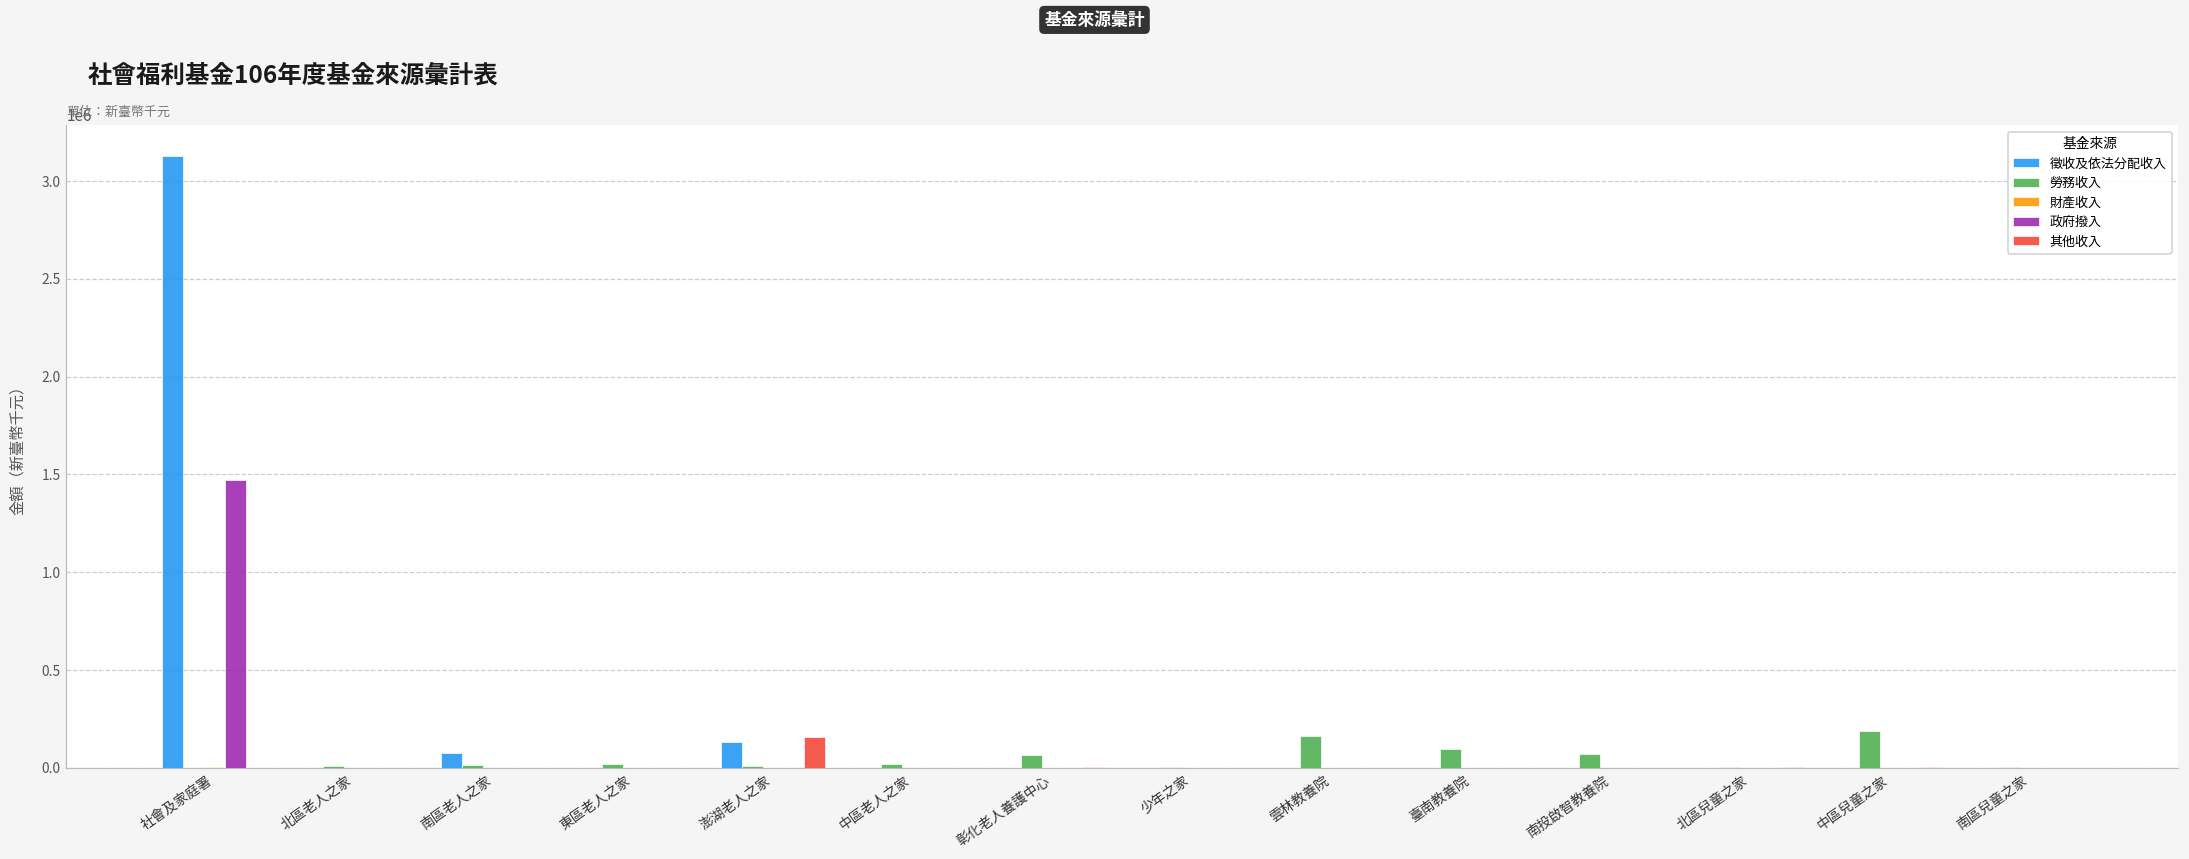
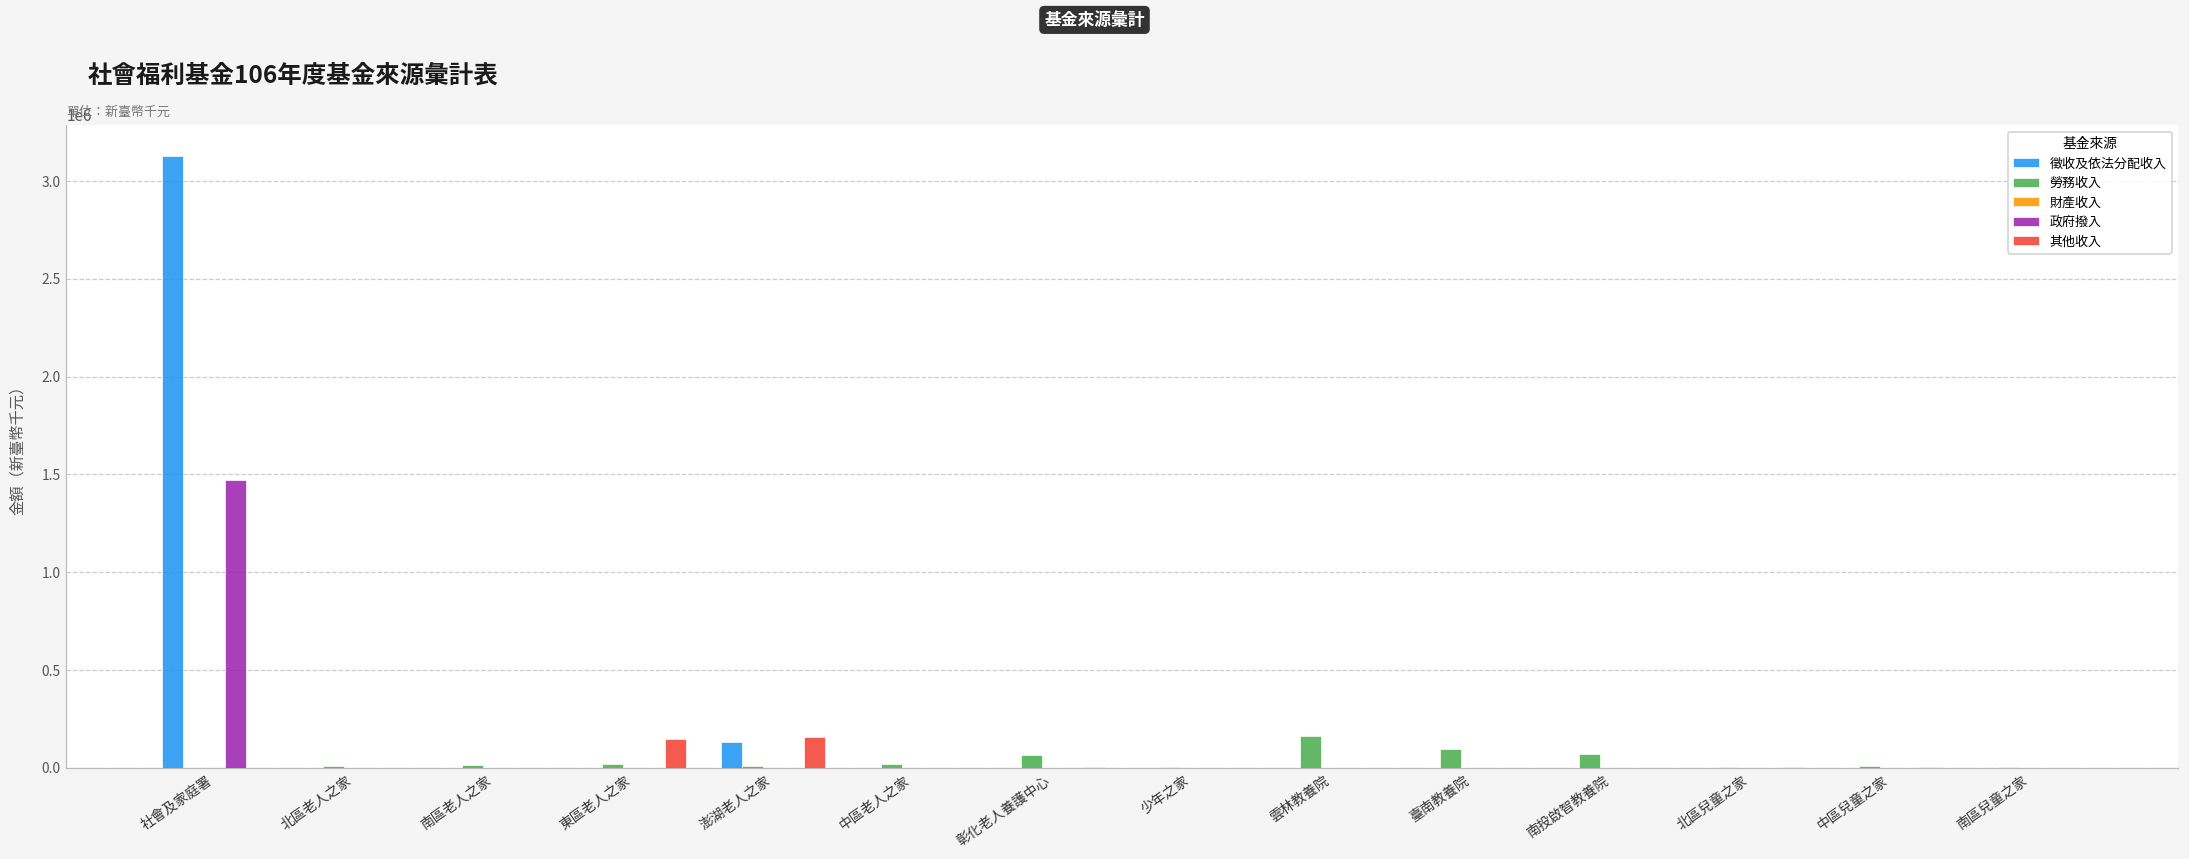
徵收及依法分配收入, 南區老人之家: 80000 -> 0
其他收入, 東區老人之家: 0 -> 150000
勞務收入, 中區兒童之家: 190000 -> 10000
